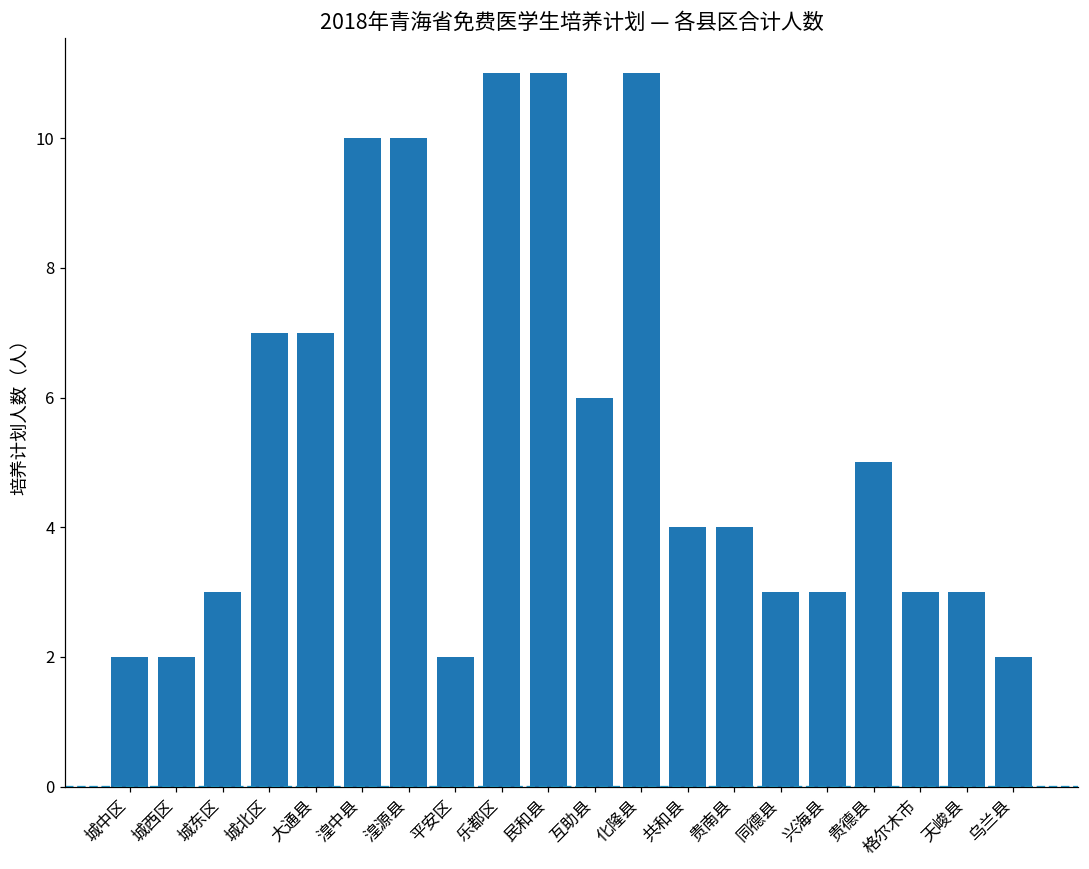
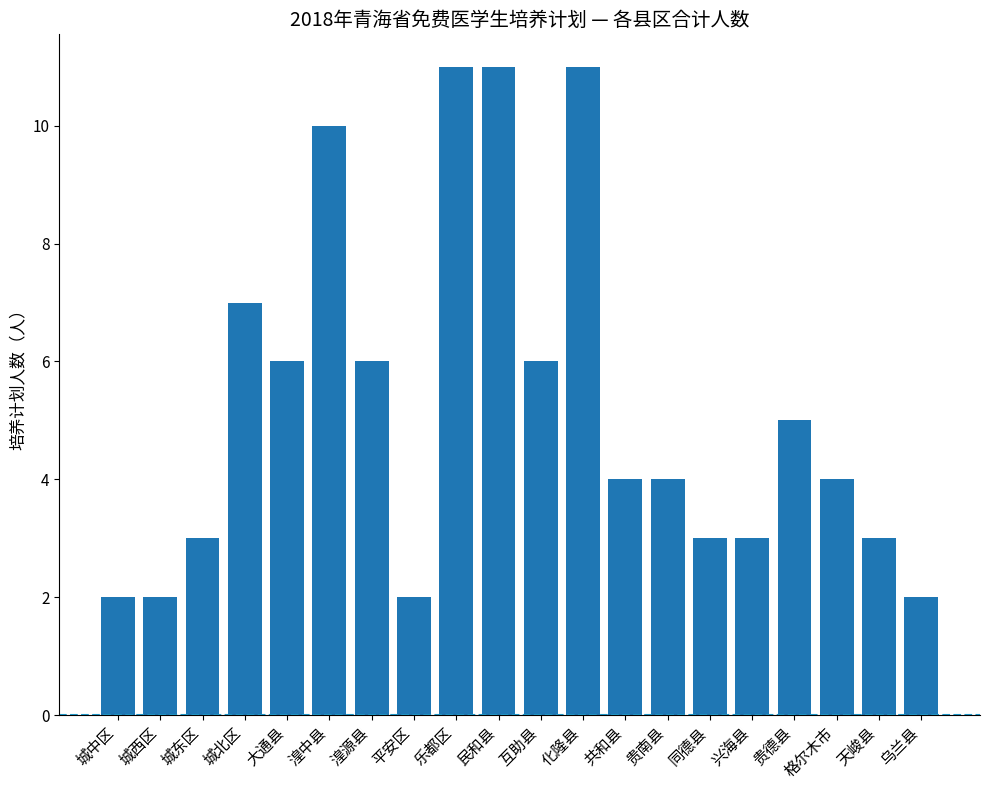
大通县: 7 -> 6
湟源县: 10 -> 6
格尔木市: 3 -> 4
